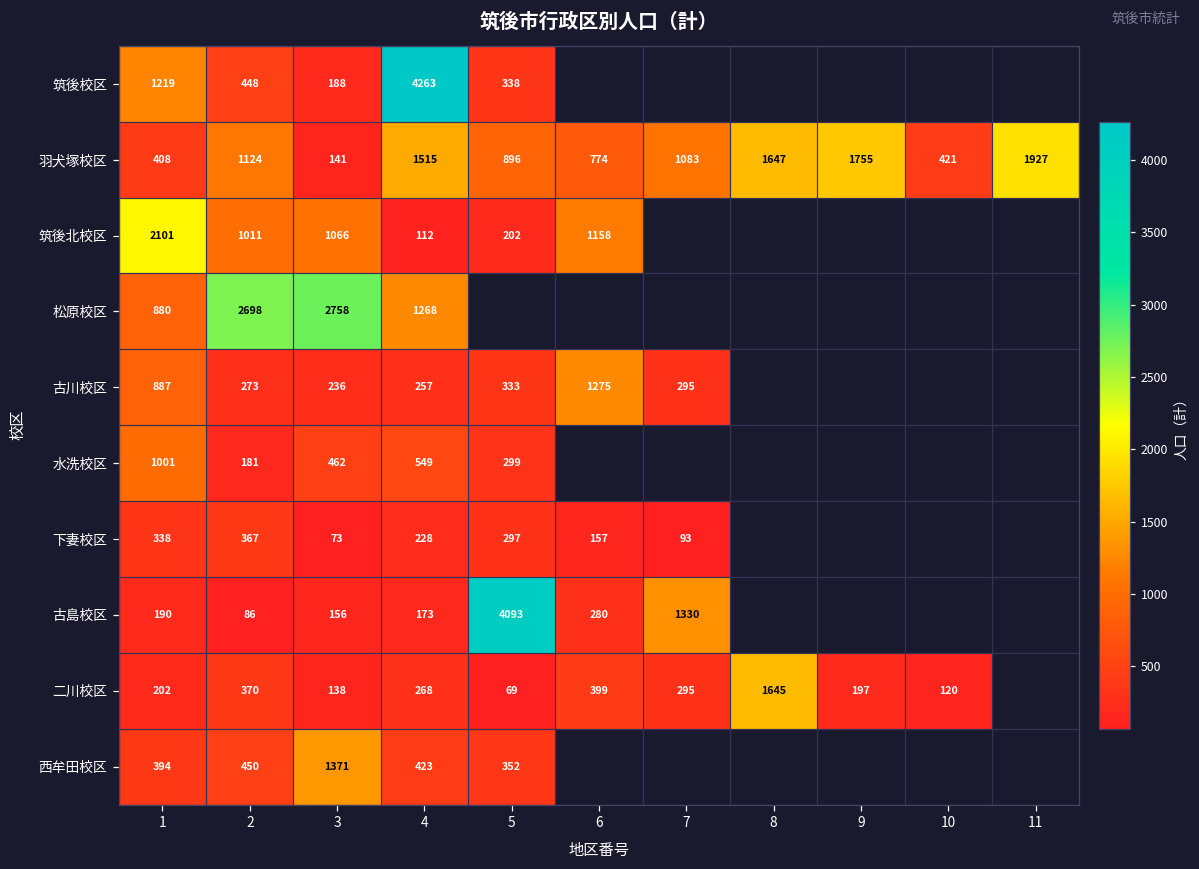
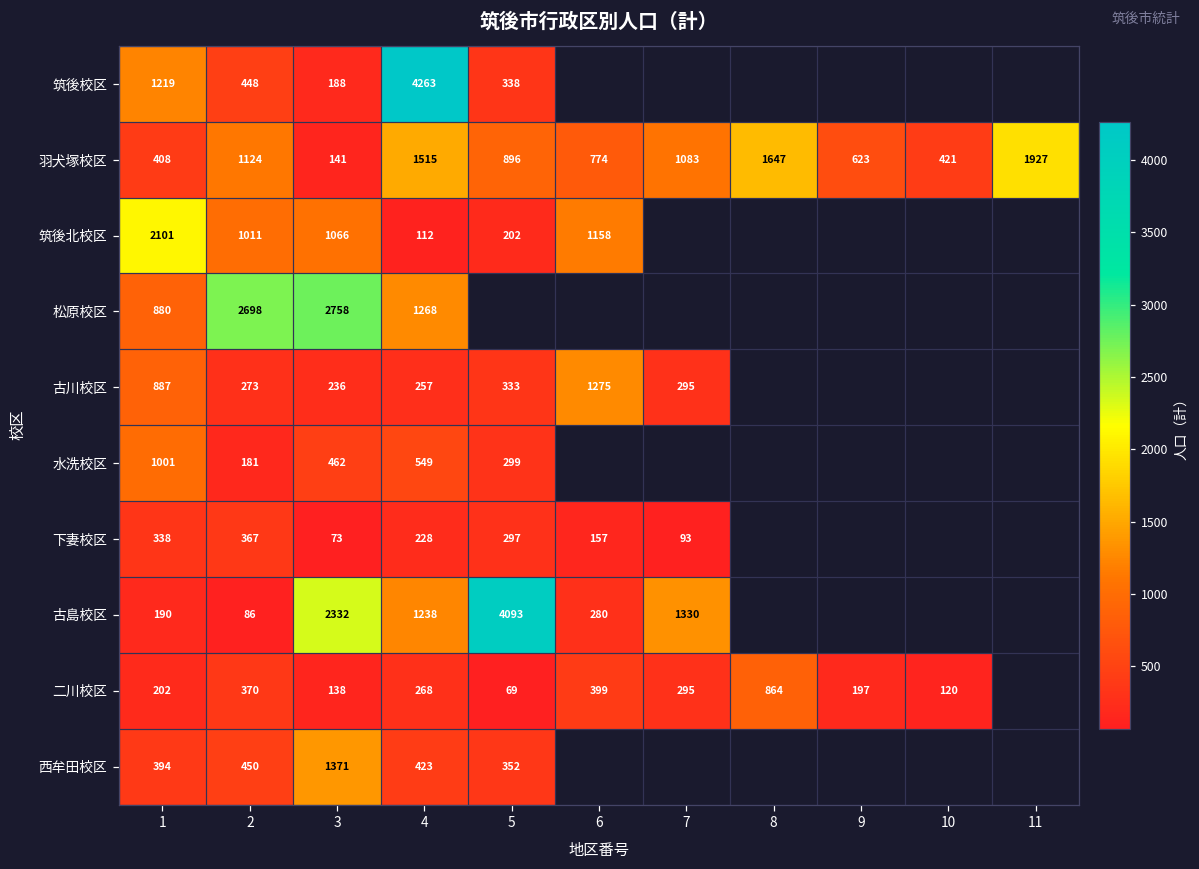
羽犬塚校区, 9: 1755 -> 623
古島校区, 3: 156 -> 2332
古島校区, 4: 173 -> 1238
二川校区, 8: 1645 -> 864
